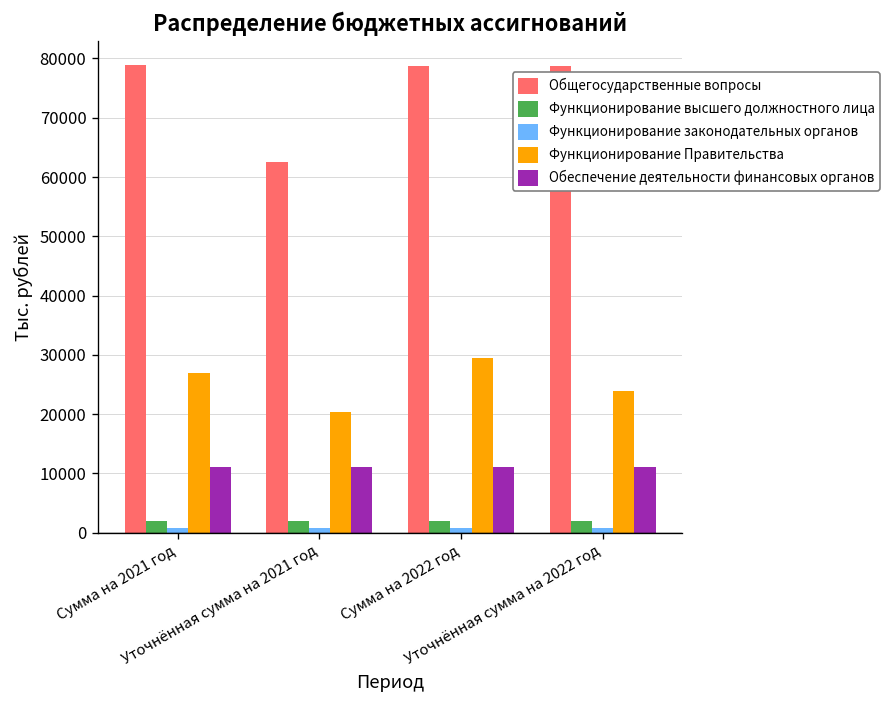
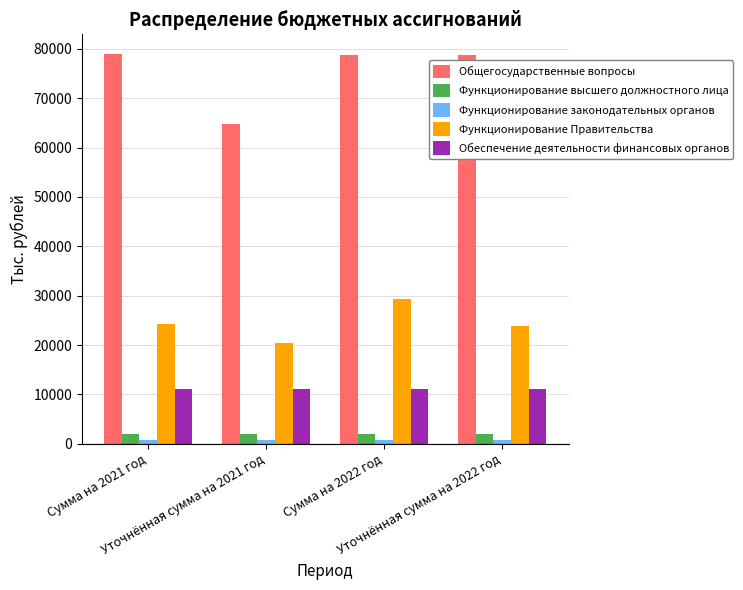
Функционирование Правительства, Сумма на 2021 год: 27000 -> 24000
Общегосударственные вопросы, Уточнённая сумма на 2021 год: 63000 -> 65000
